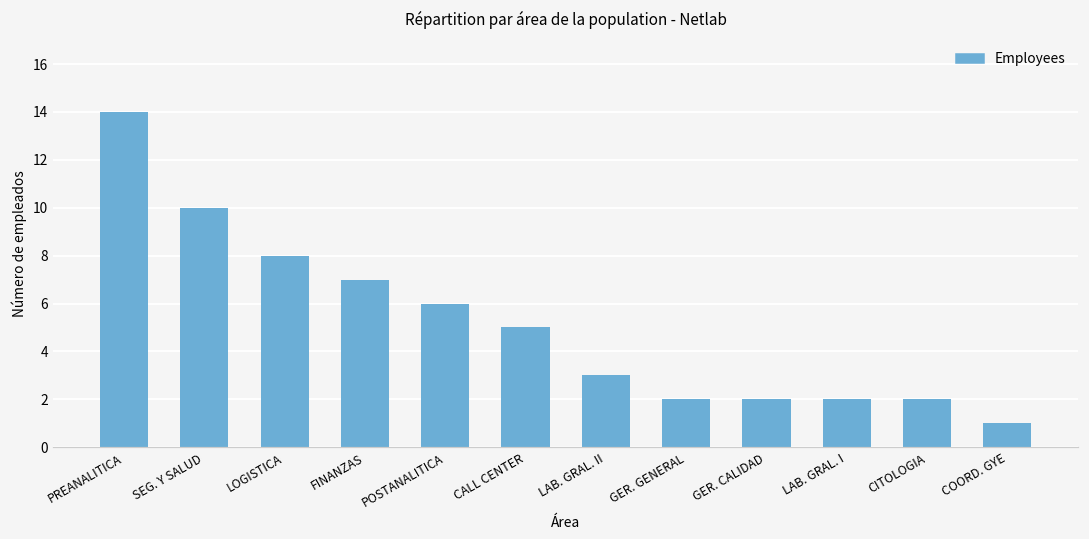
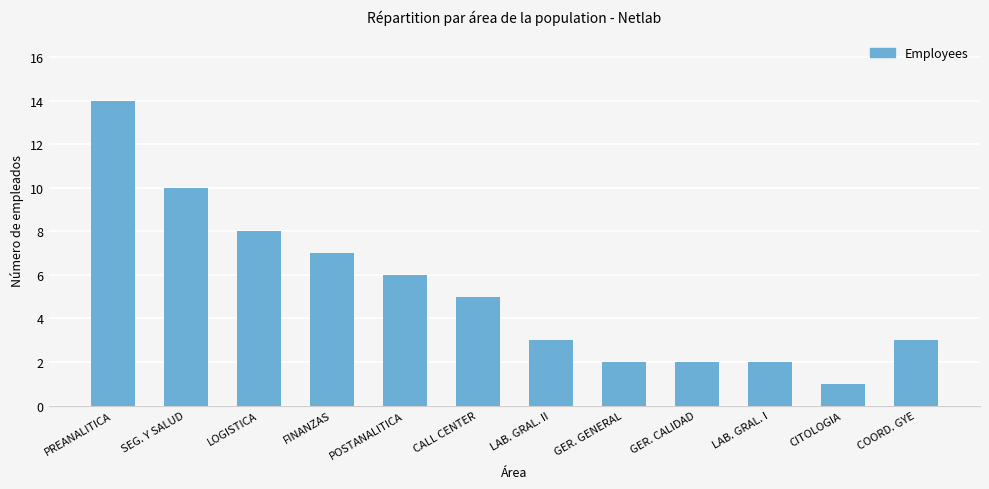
CITOLOGIA: 2 -> 1
COORD. GYE: 1 -> 3
